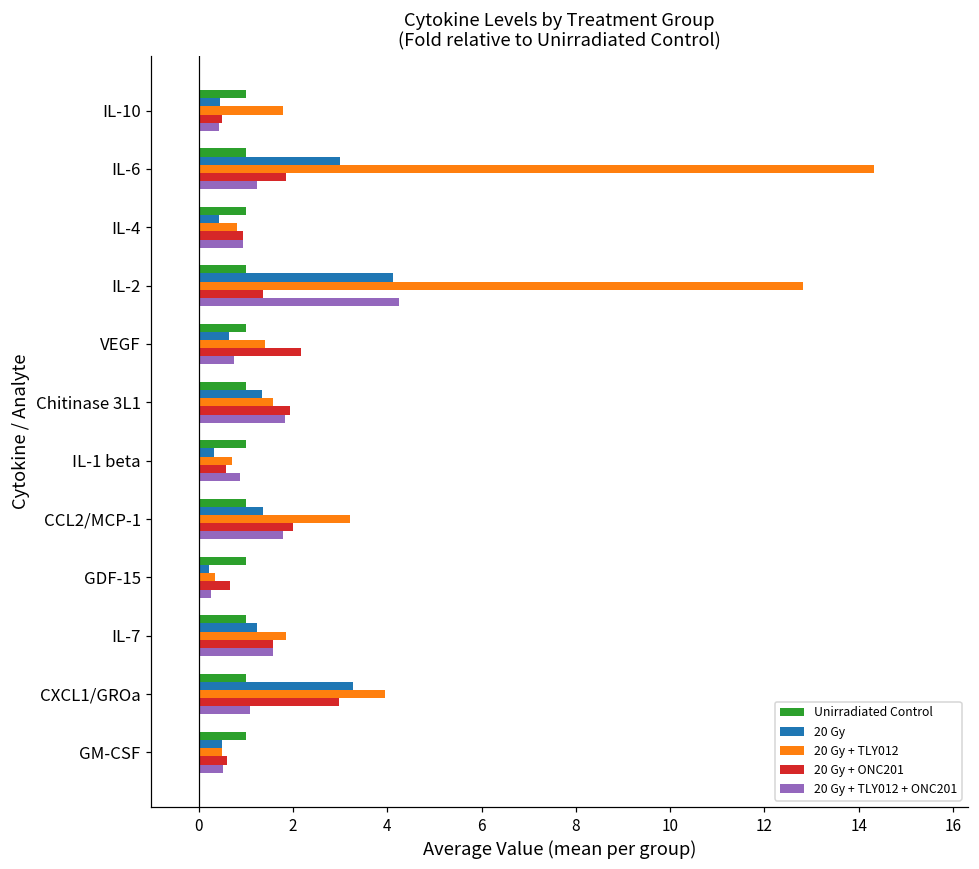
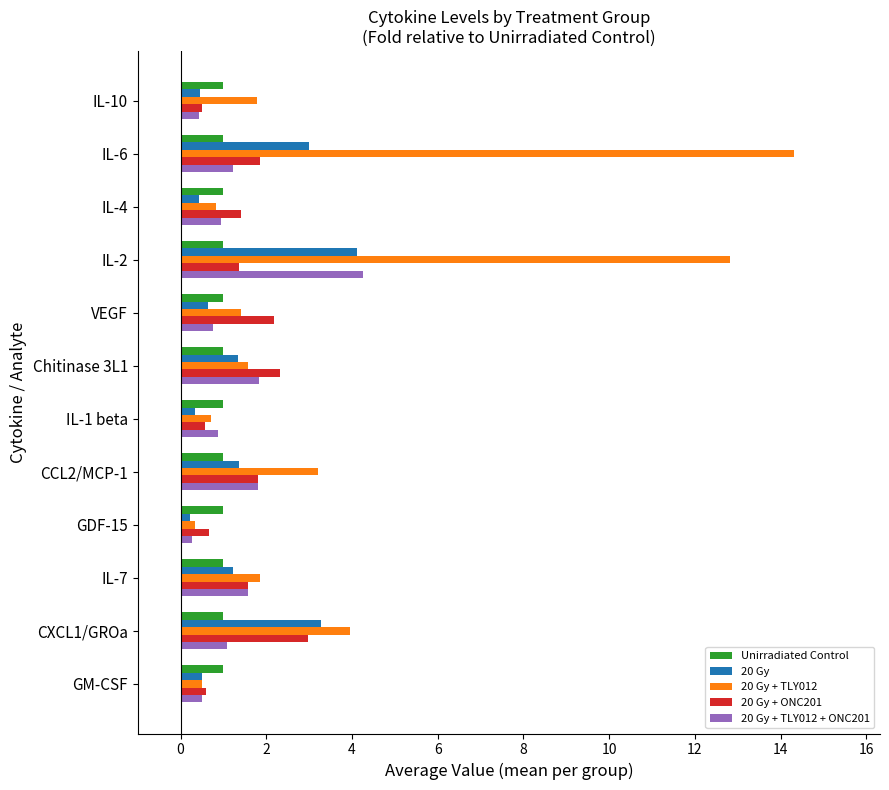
20 Gy + ONC201, IL-4: 0.9 -> 1.4
20 Gy + ONC201, Chitinase 3L1: 1.9 -> 2.3
20 Gy + ONC201, CCL2/MCP-1: 2.0 -> 1.8
